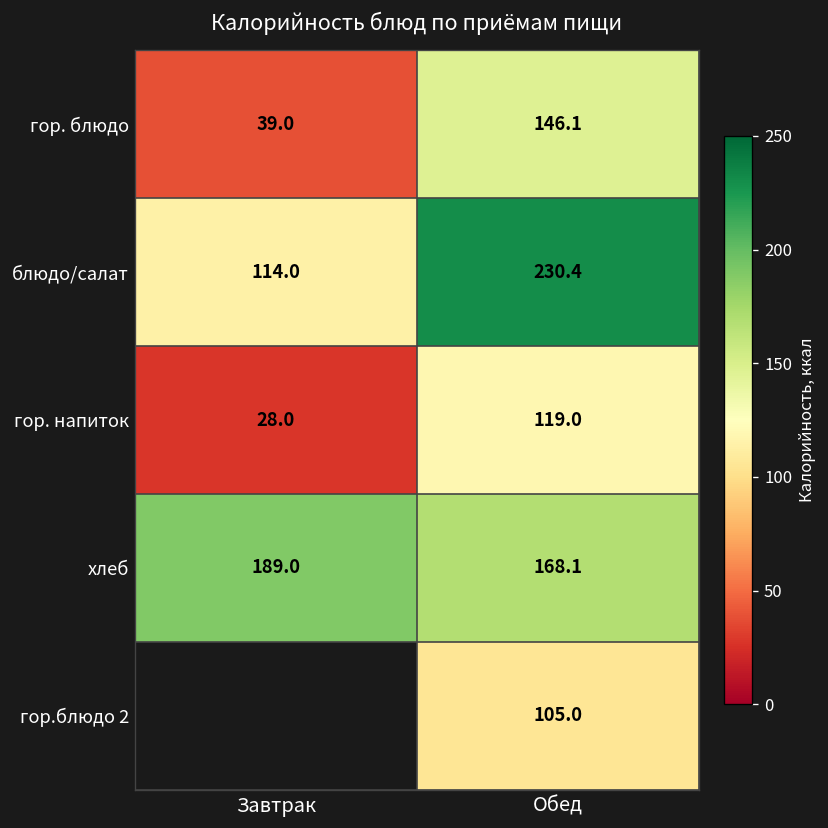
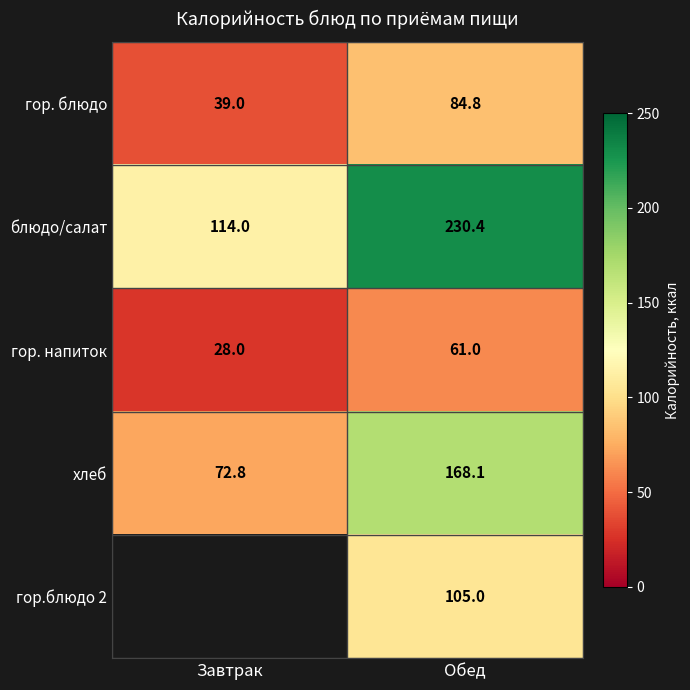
гор. блюдо, Обед: 146.1 -> 84.8
гор. напиток, Обед: 119.0 -> 61.0
хлеб, Завтрак: 189.0 -> 72.8
